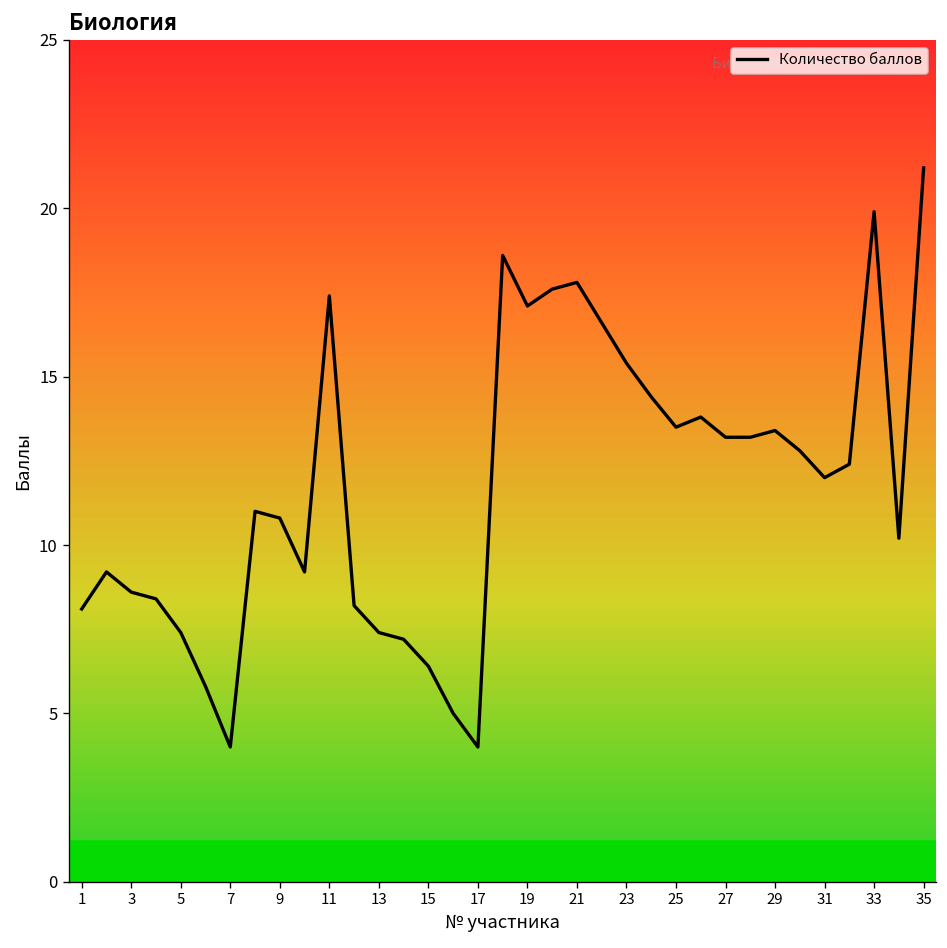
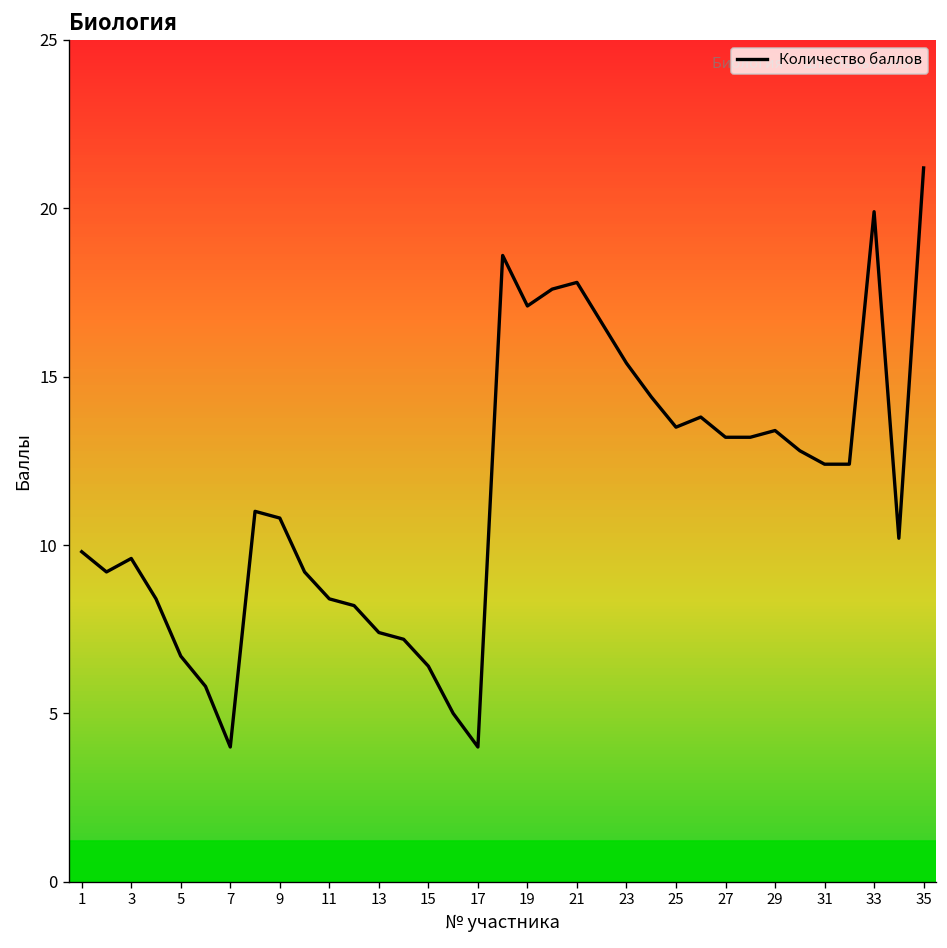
1: 8.1 -> 9.8
3: 8.6 -> 9.6
5: 7.4 -> 6.7
11: 17.4 -> 8.4
31: 12.0 -> 12.4
